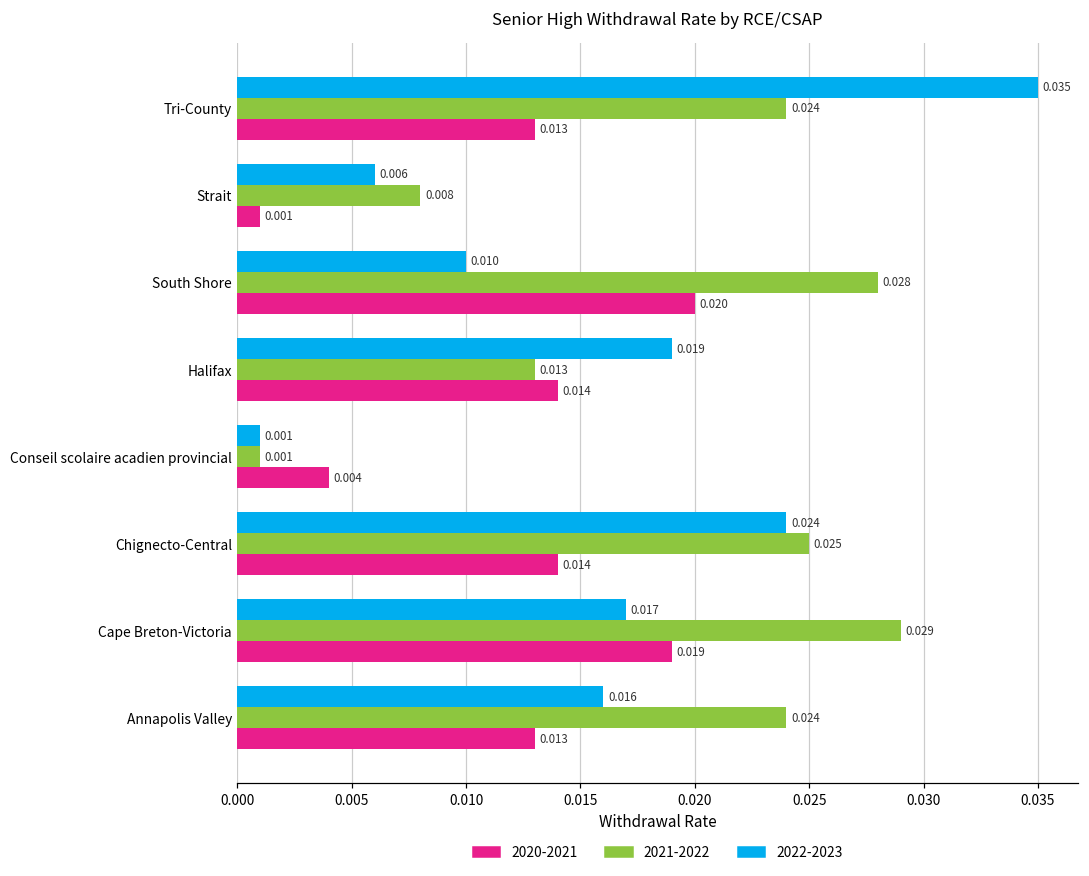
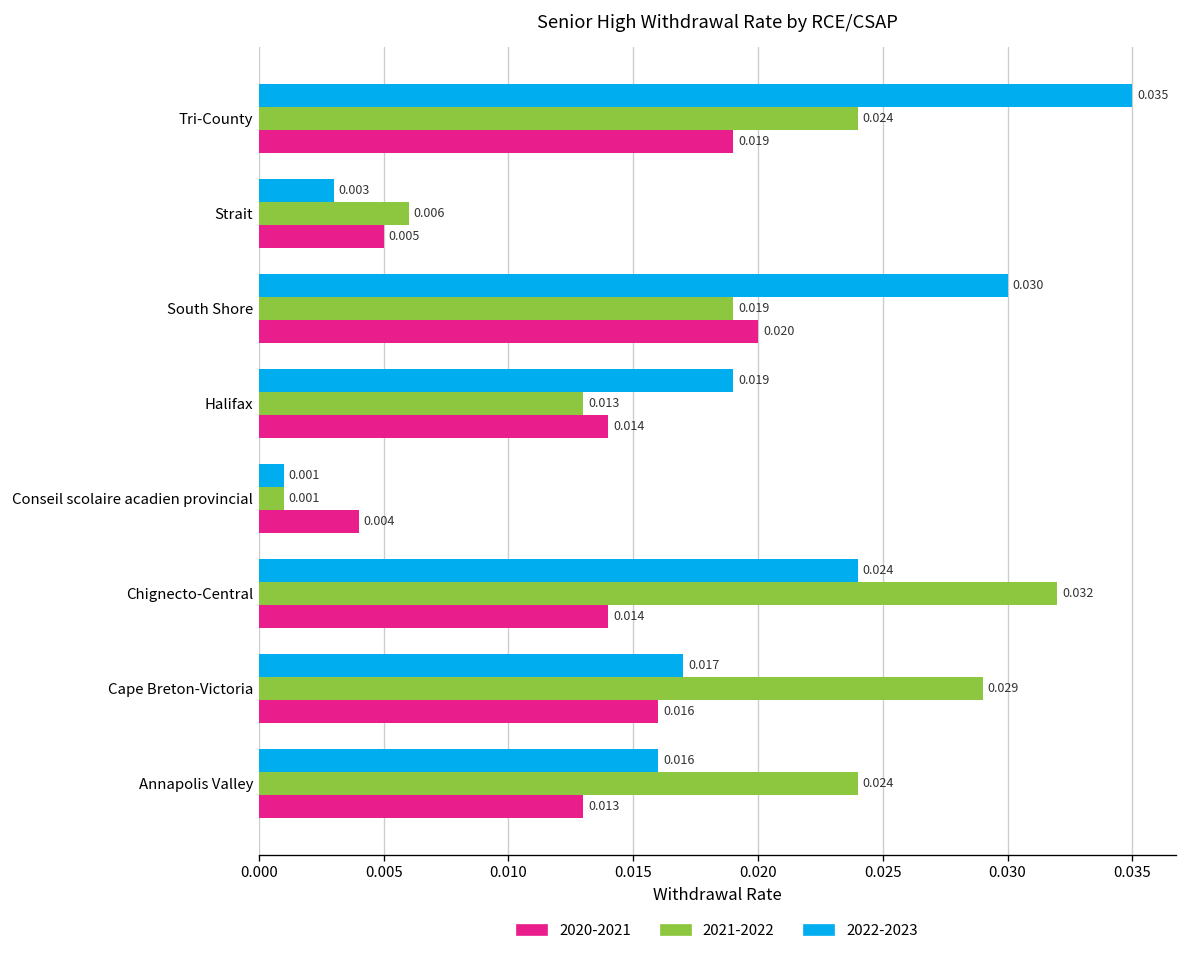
2020-2021, Tri-County: 0.013 -> 0.019
2022-2023, Strait: 0.006 -> 0.003
2021-2022, Strait: 0.008 -> 0.006
2020-2021, Strait: 0.001 -> 0.005
2022-2023, South Shore: 0.010 -> 0.030
2021-2022, South Shore: 0.028 -> 0.019
2021-2022, Chignecto-Central: 0.025 -> 0.032
2020-2021, Cape Breton-Victoria: 0.019 -> 0.016
